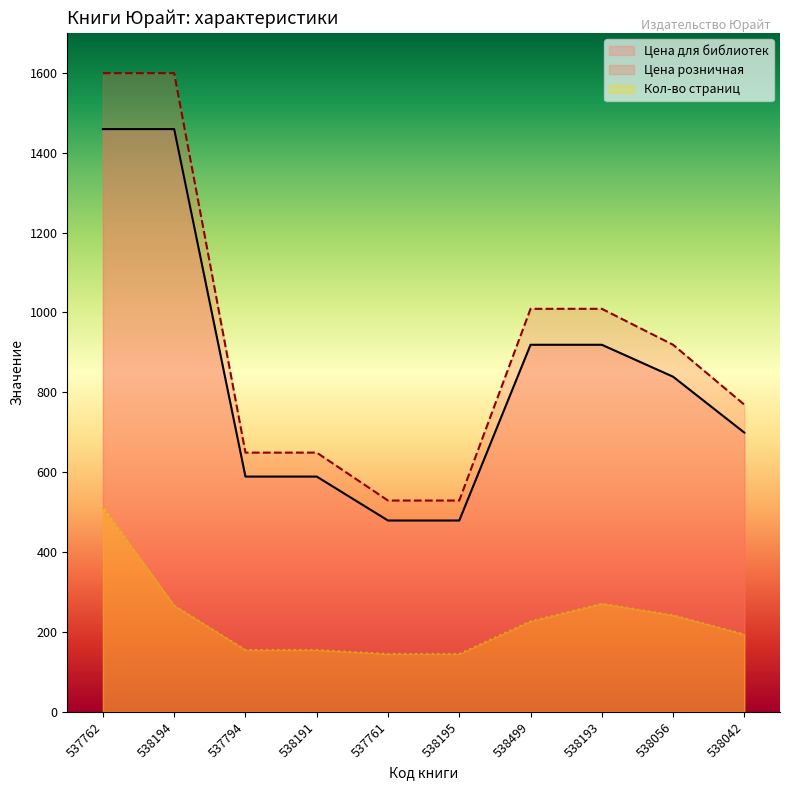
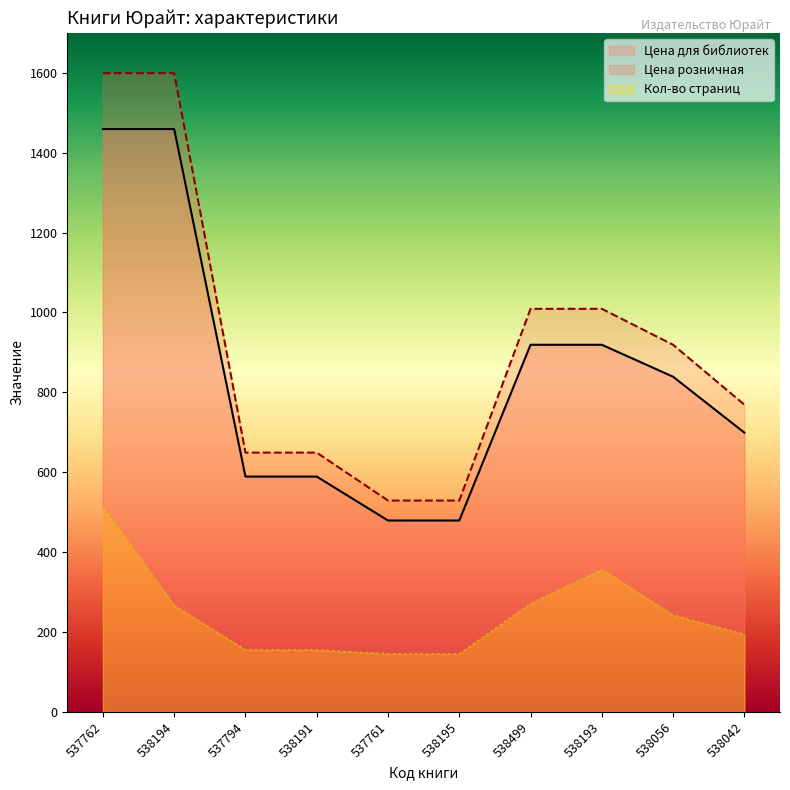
Кол-во страниц, 538499: 230 -> 270
Кол-во страниц, 538193: 270 -> 360
